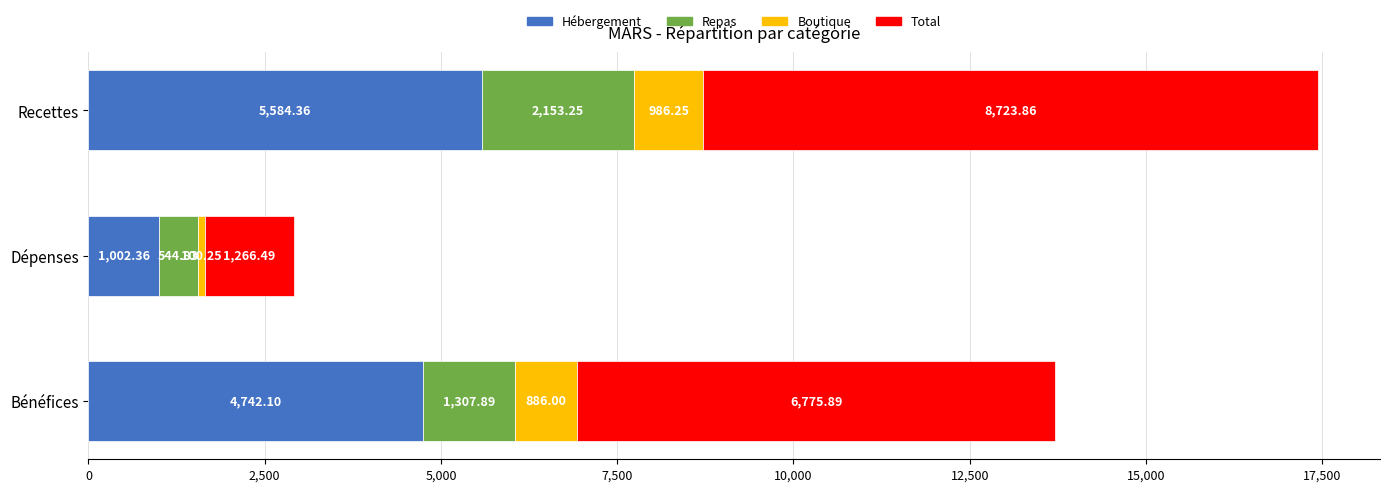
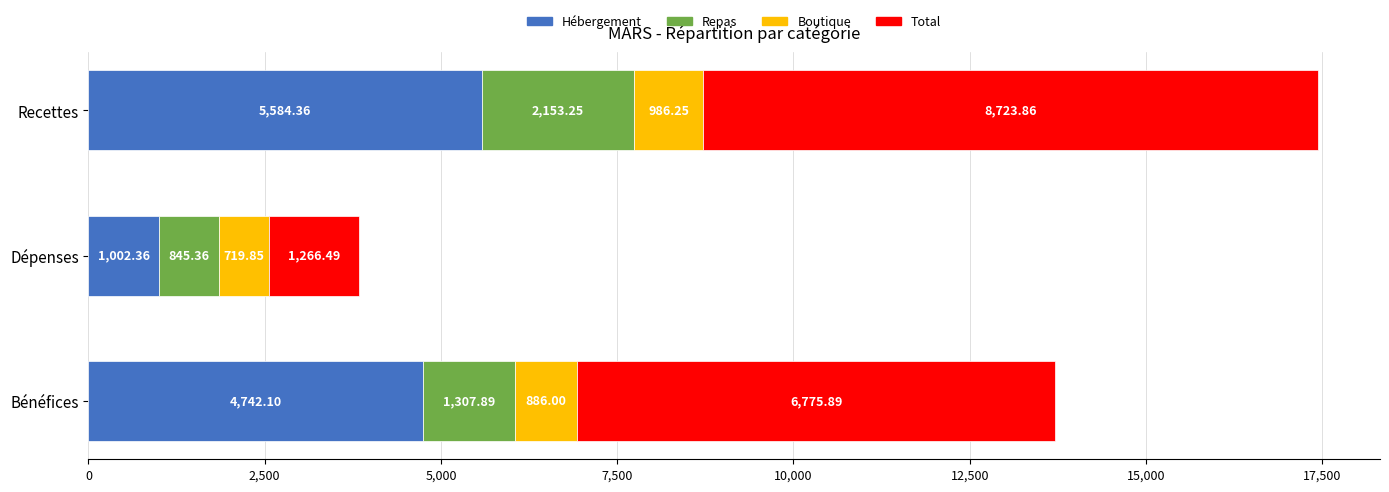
Repas, Dépenses: 544.83 -> 845.36
Boutique, Dépenses: 100.25 -> 719.85
